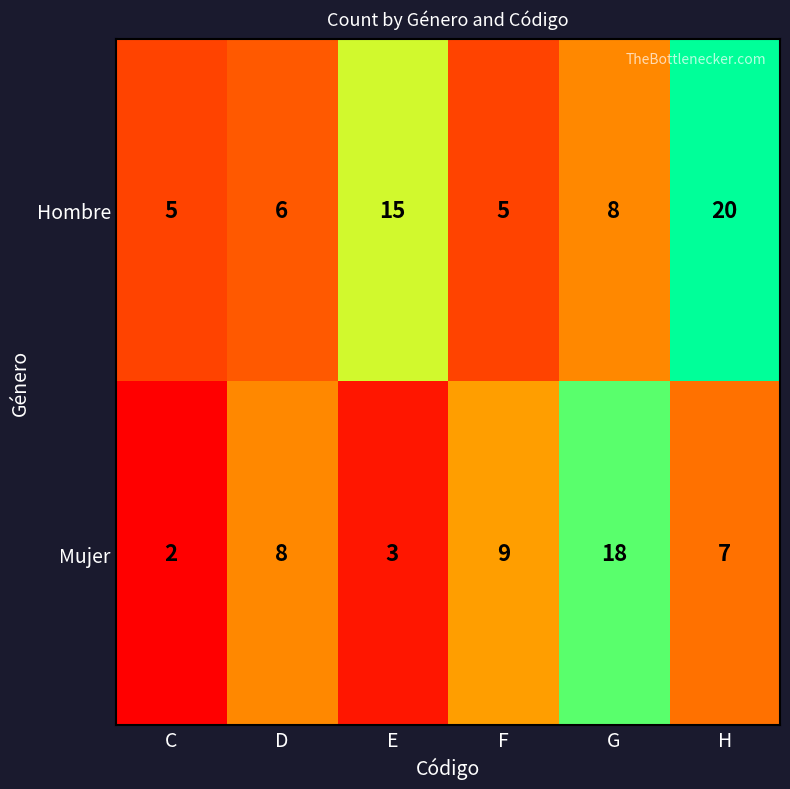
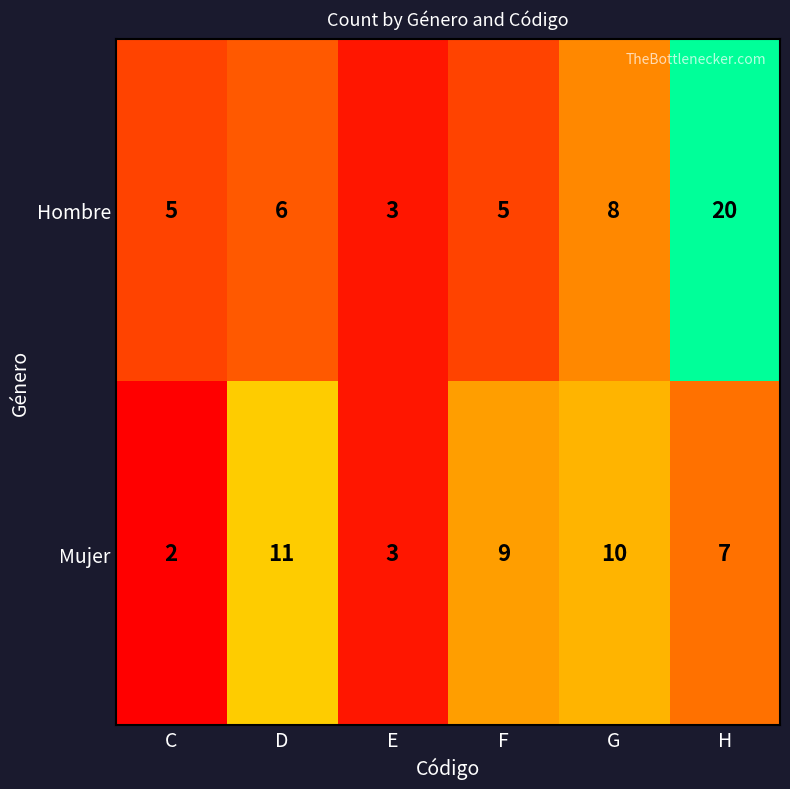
Hombre, E: 15 -> 3
Mujer, D: 8 -> 11
Mujer, G: 18 -> 10
